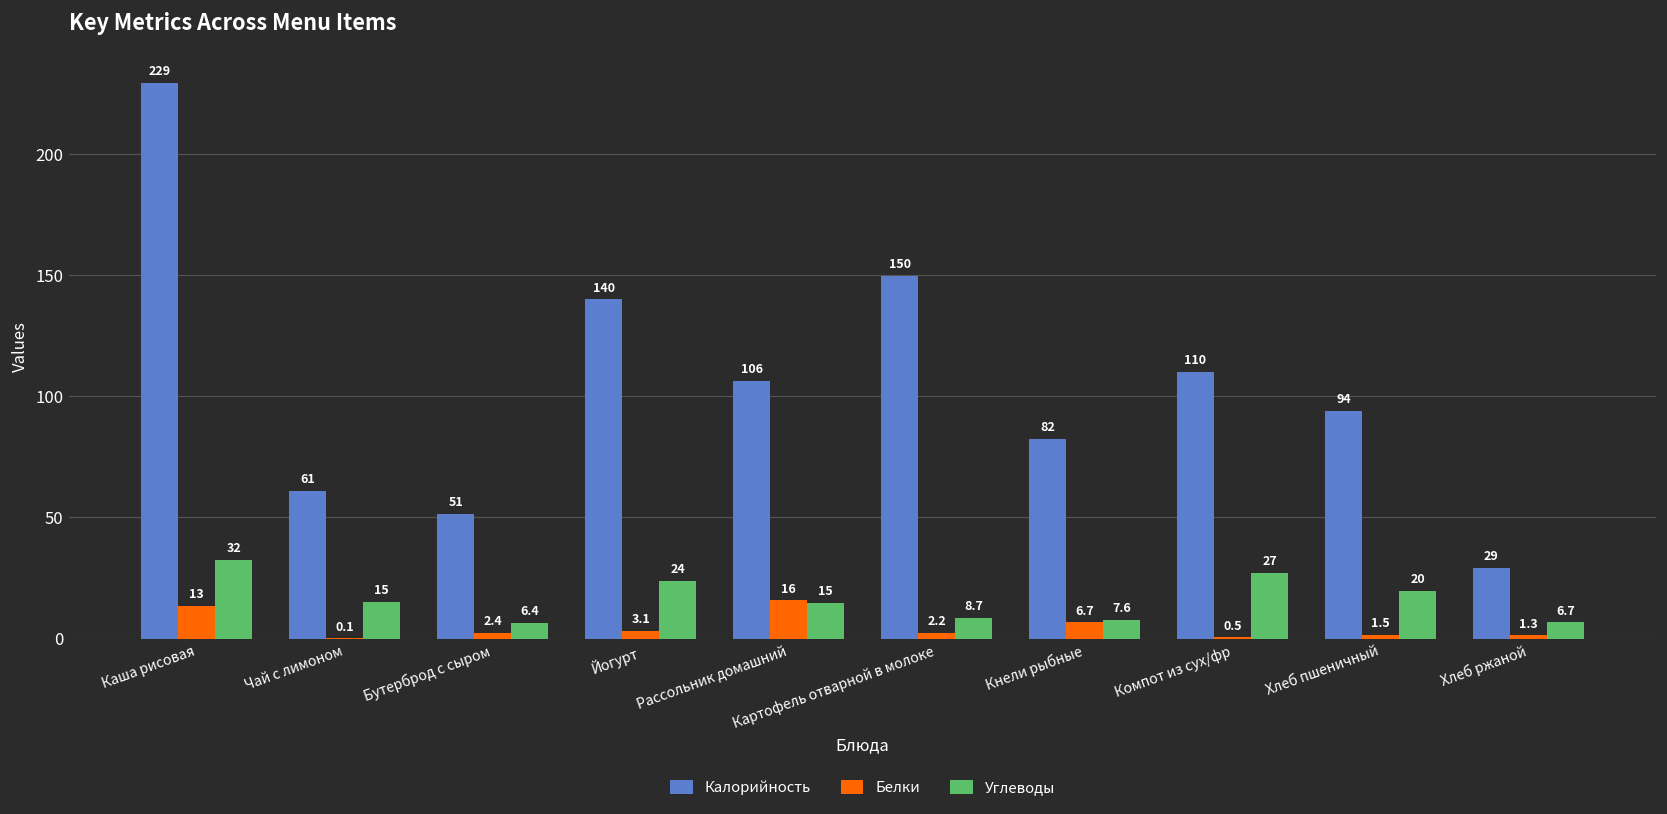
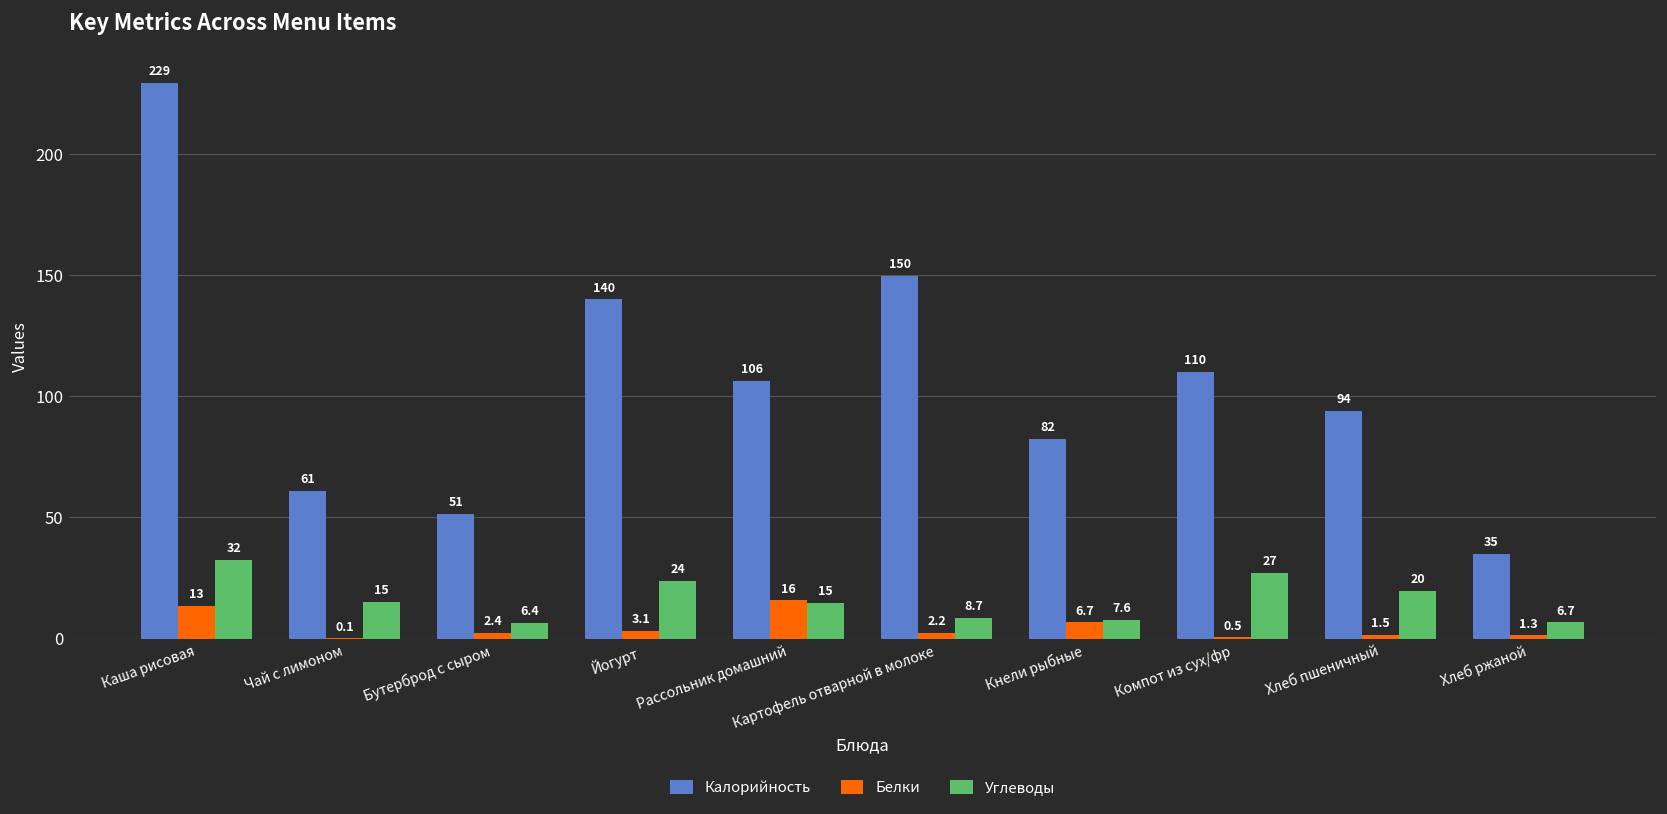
Калорийность, Хлеб ржаной: 29 -> 35
